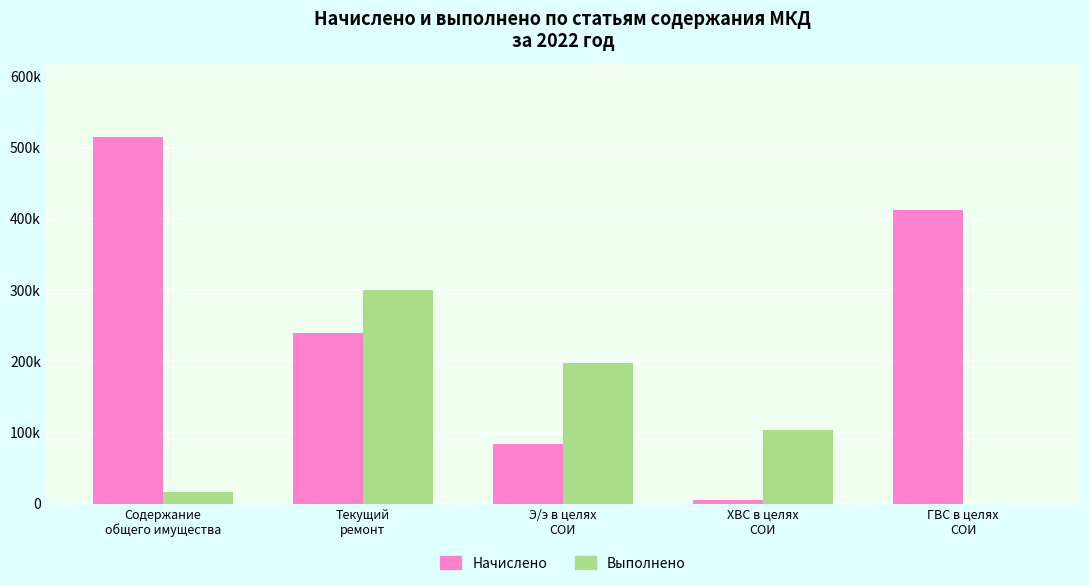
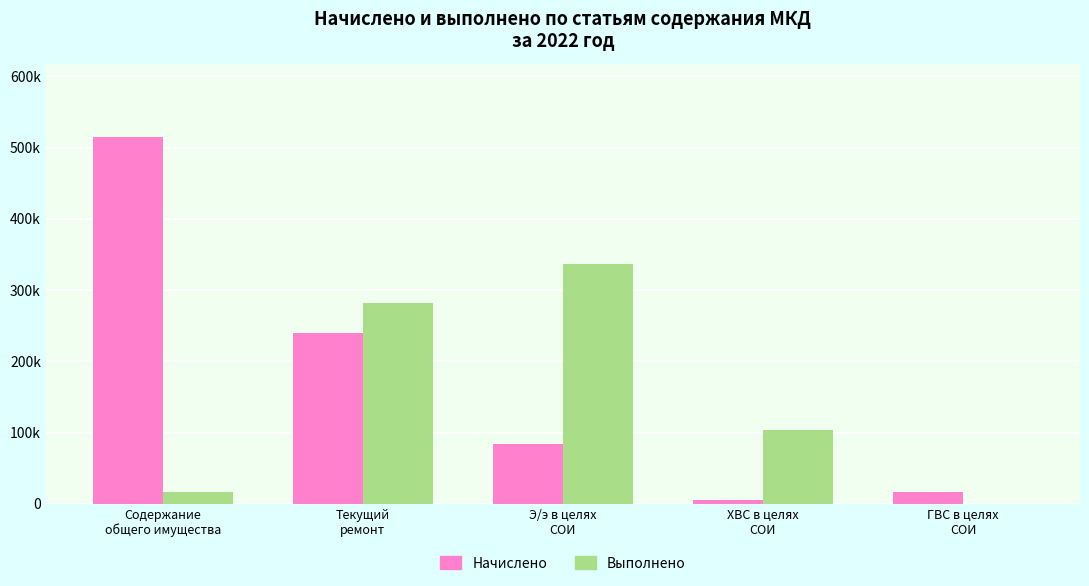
Выполнено, Текущий ремонт: 300000 -> 280000
Выполнено, Э/э в целях СОИ: 200000 -> 340000
Начислено, ГВС в целях СОИ: 410000 -> 20000
